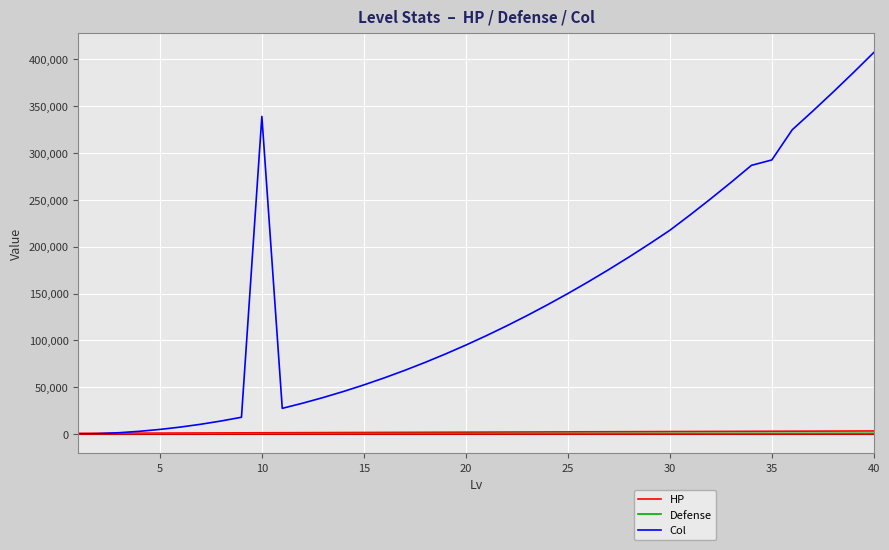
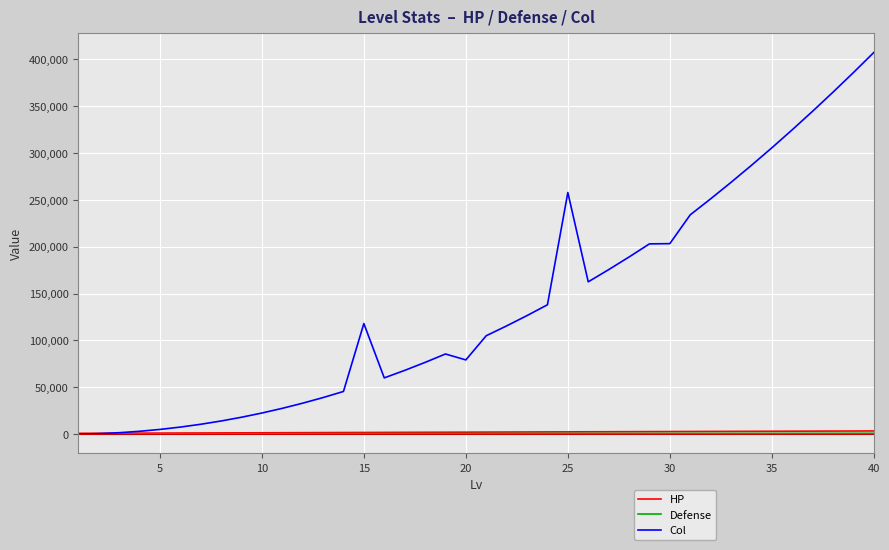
Col, 10: 340,000 -> 20,000
Col, 15: 50,000 -> 120,000
Col, 20: 100,000 -> 80,000
Col, 25: 150,000 -> 260,000
Col, 30: 220,000 -> 200,000
Col, 35: 290,000 -> 310,000
